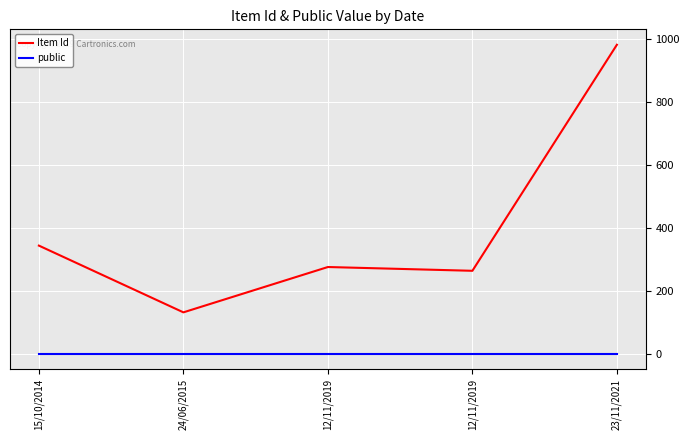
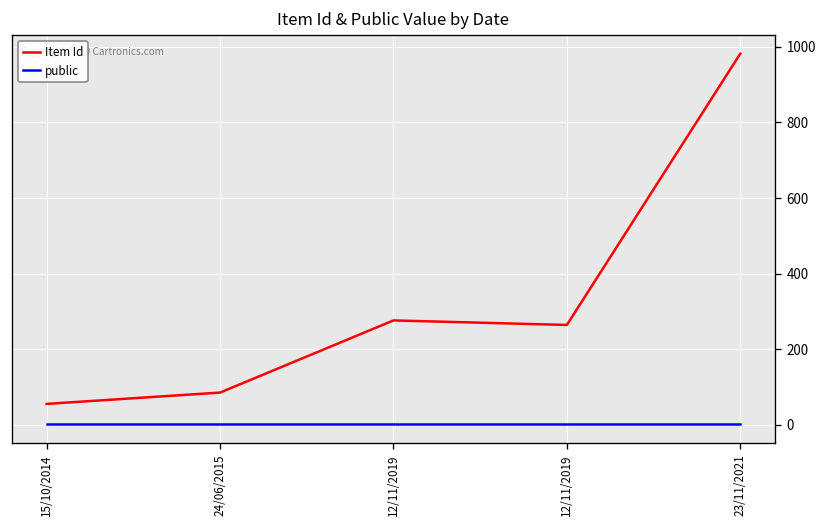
Item Id, 15/10/2014: 340 -> 60
Item Id, 24/06/2015: 130 -> 90
